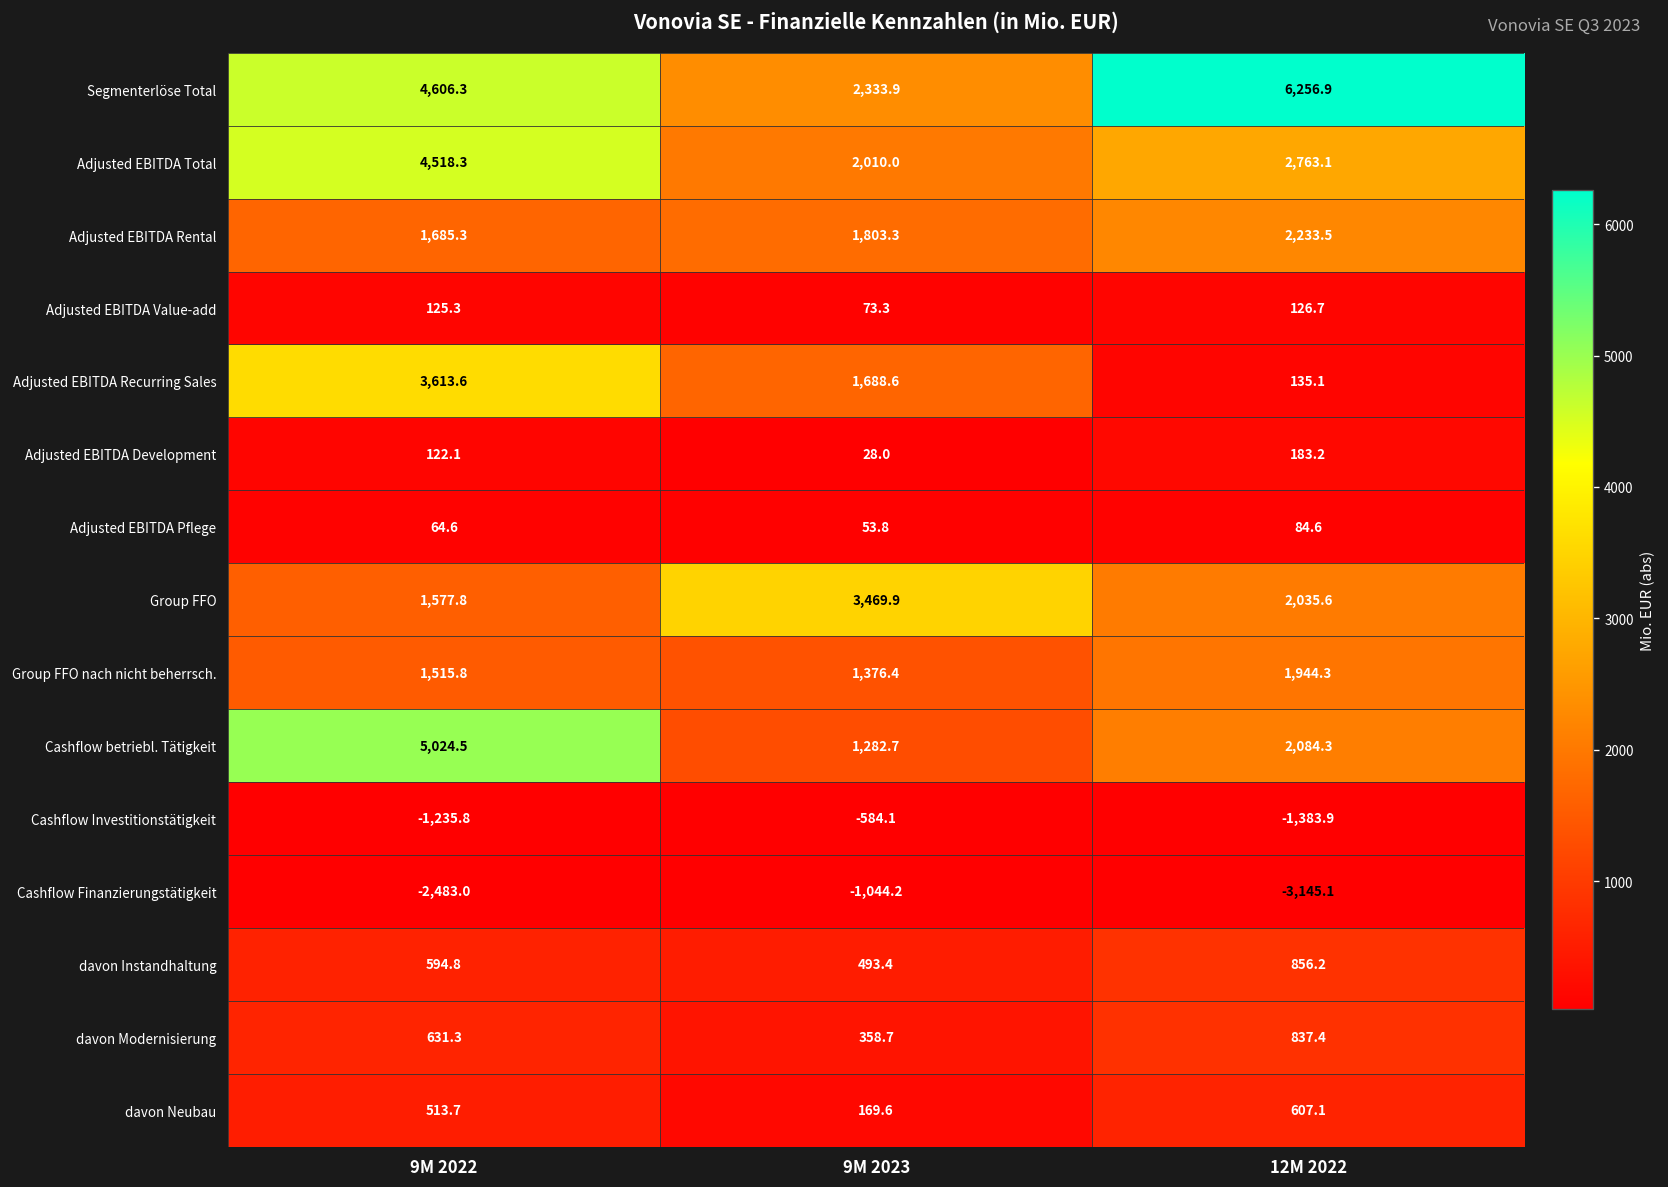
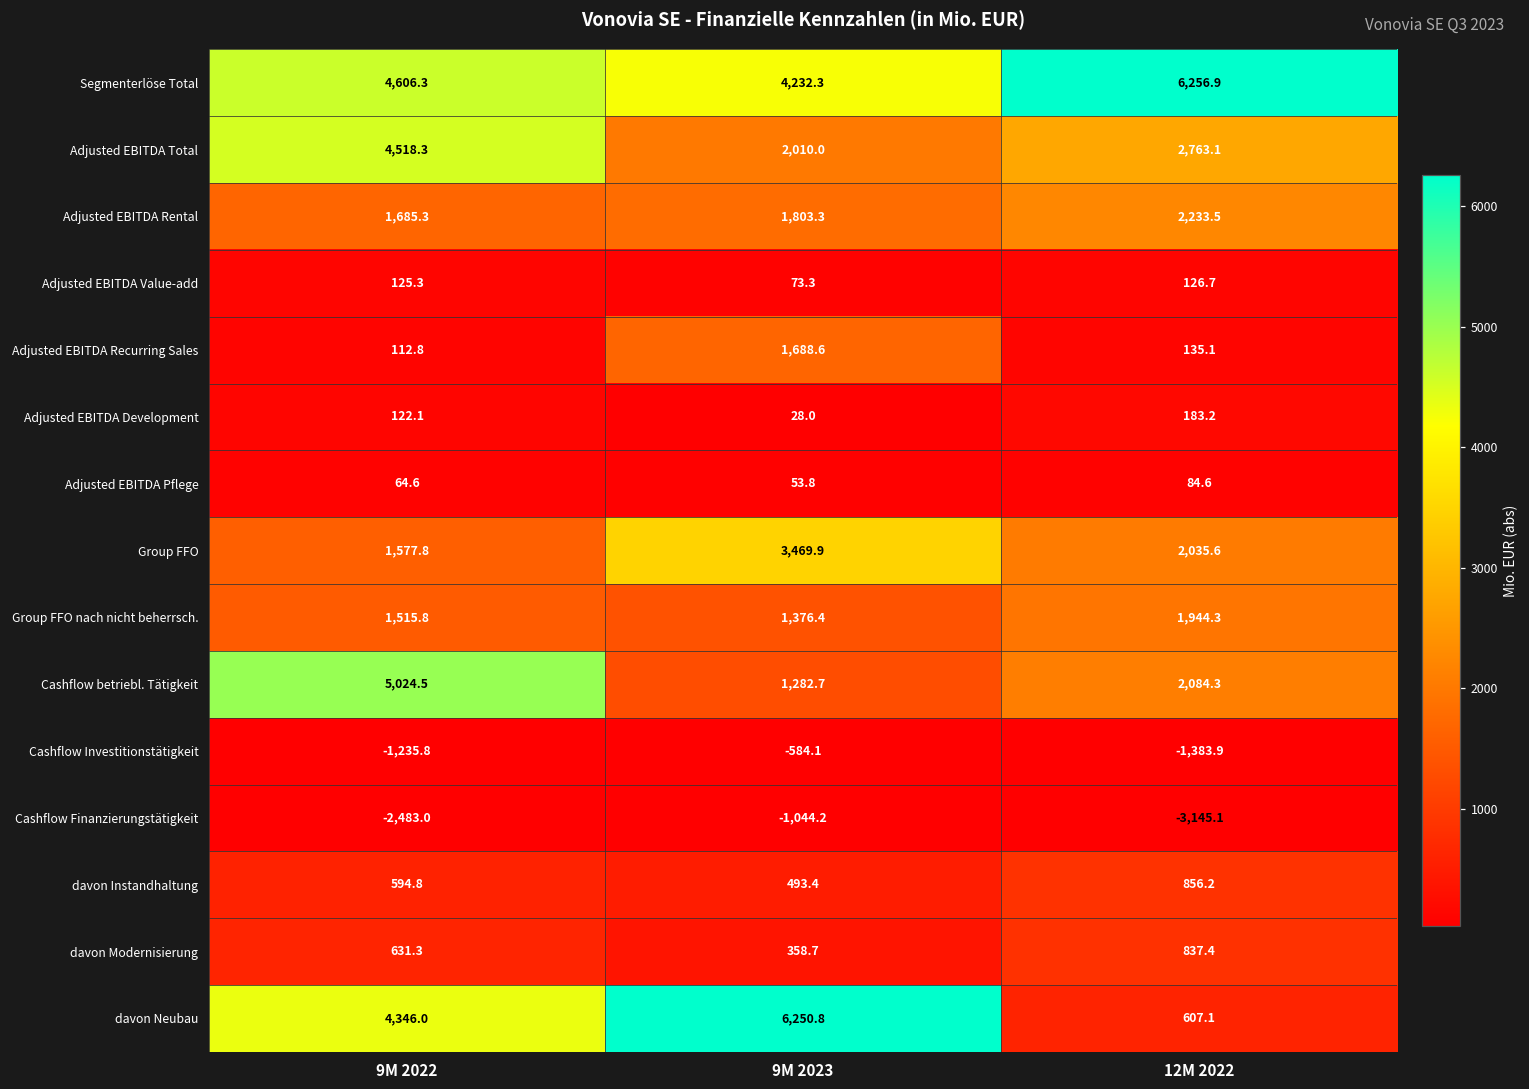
Segmenterlöse Total, 9M 2023: 2,333.9 -> 4,232.3
Adjusted EBITDA Recurring Sales, 9M 2022: 3,613.6 -> 112.8
davon Neubau, 9M 2022: 513.7 -> 4,346.0
davon Neubau, 9M 2023: 169.6 -> 6,250.8
